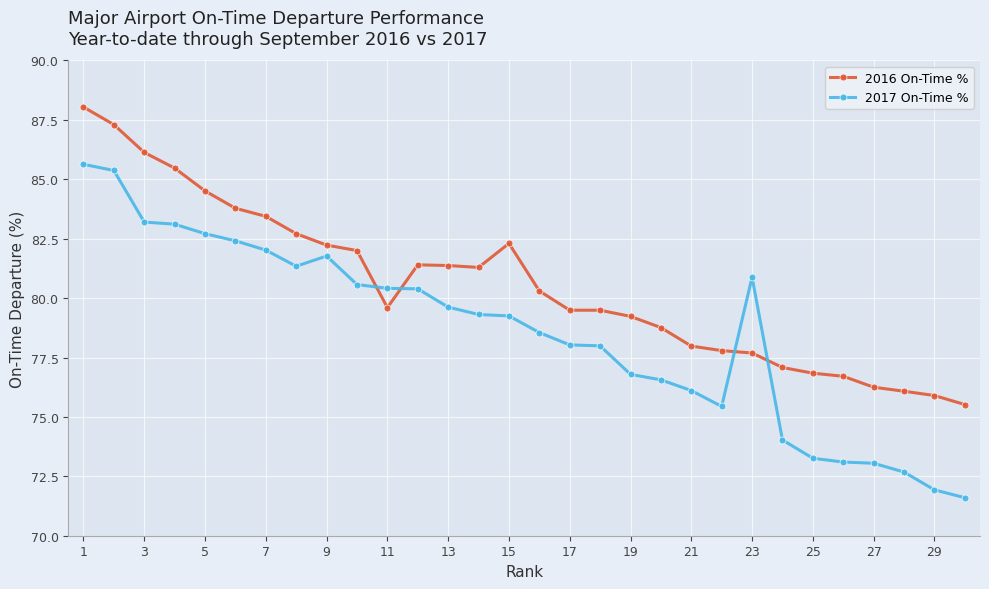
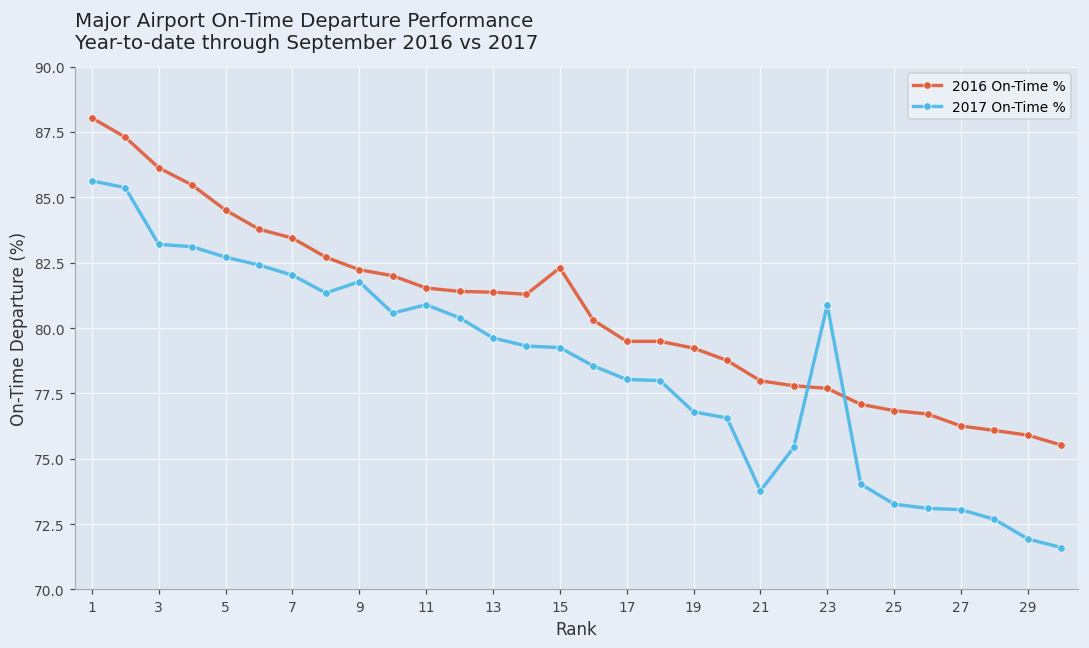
2016 On-Time %, 11: 79.6 -> 81.5
2017 On-Time %, 11: 80.4 -> 80.9
2017 On-Time %, 21: 76.1 -> 73.8
